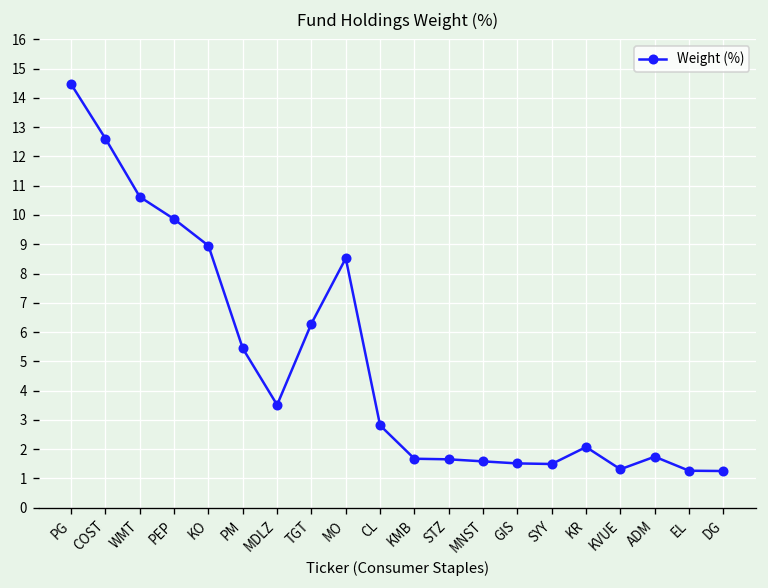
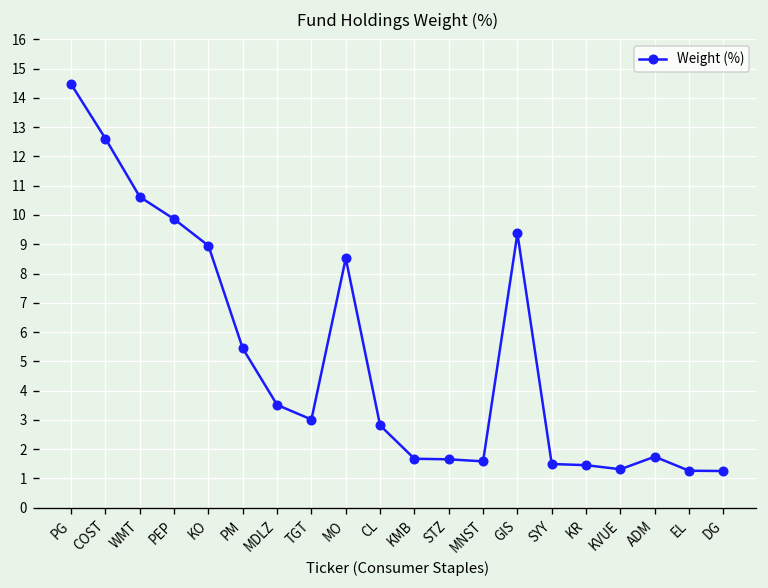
TGT: 6.3 -> 3.0
GIS: 1.5 -> 9.4
KR: 2.1 -> 1.5
